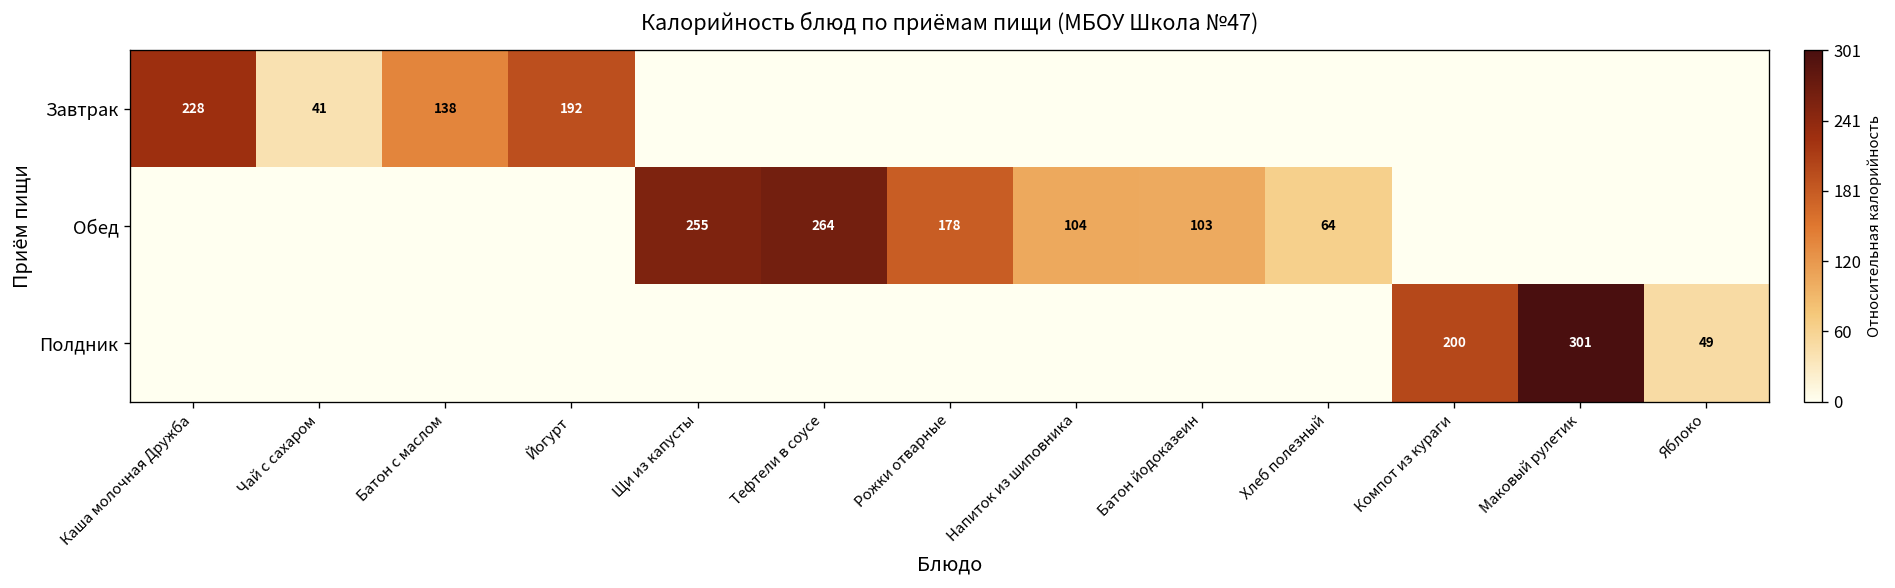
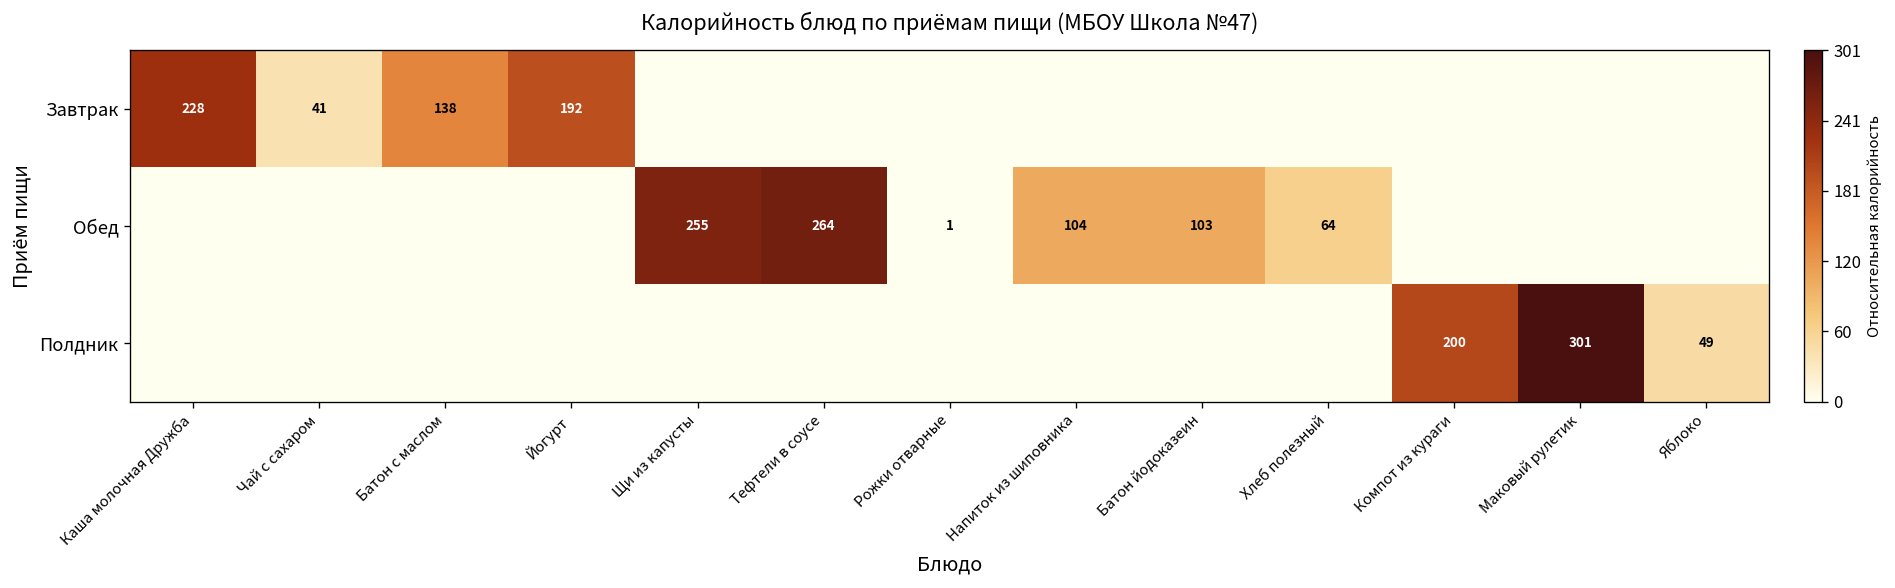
Обед, Рожки отварные: 178 -> 1
